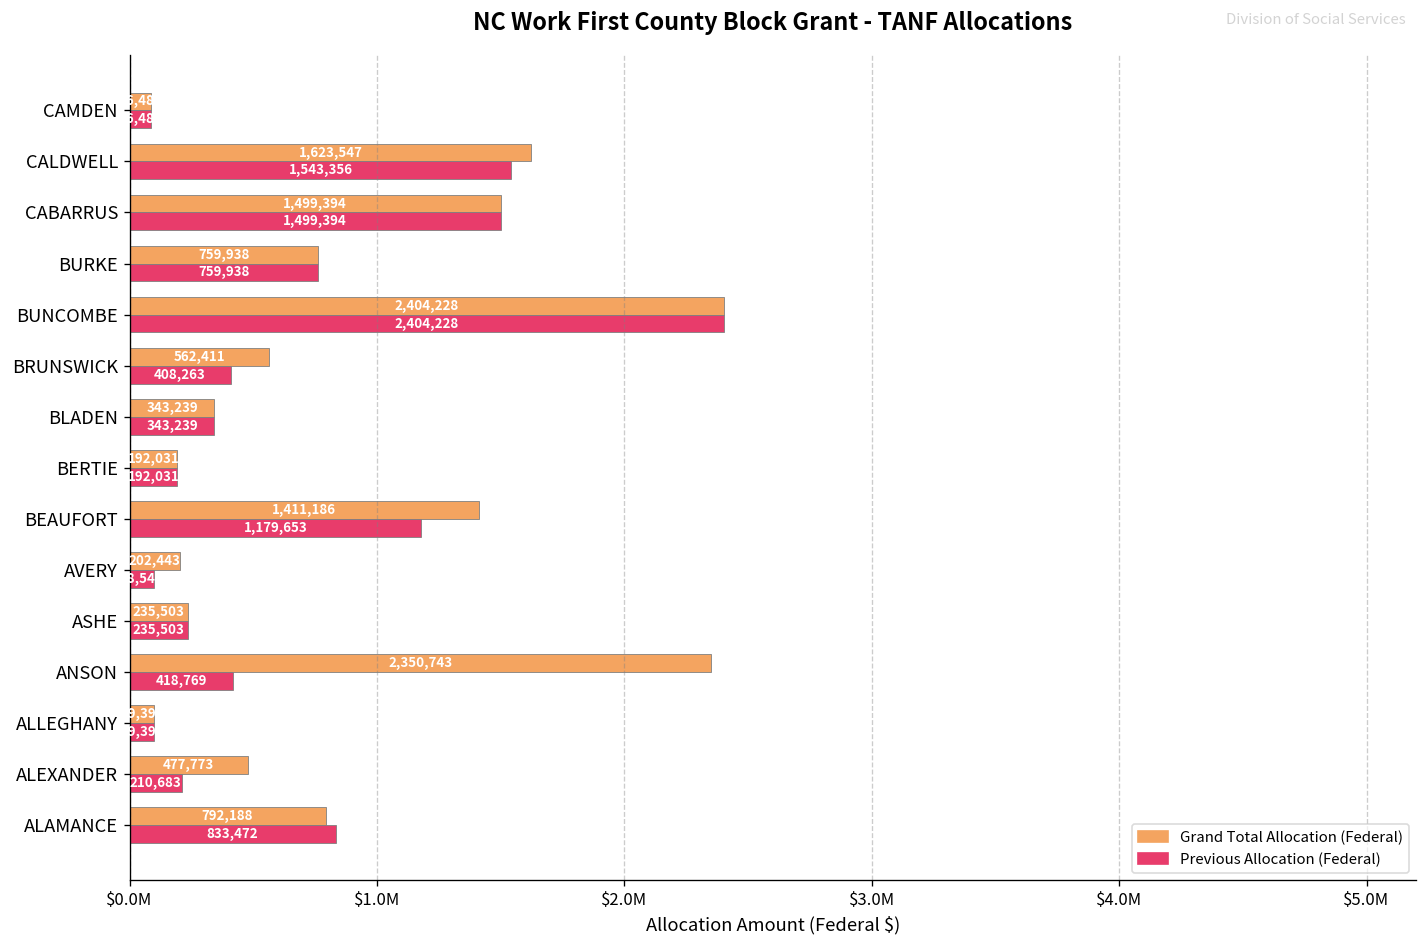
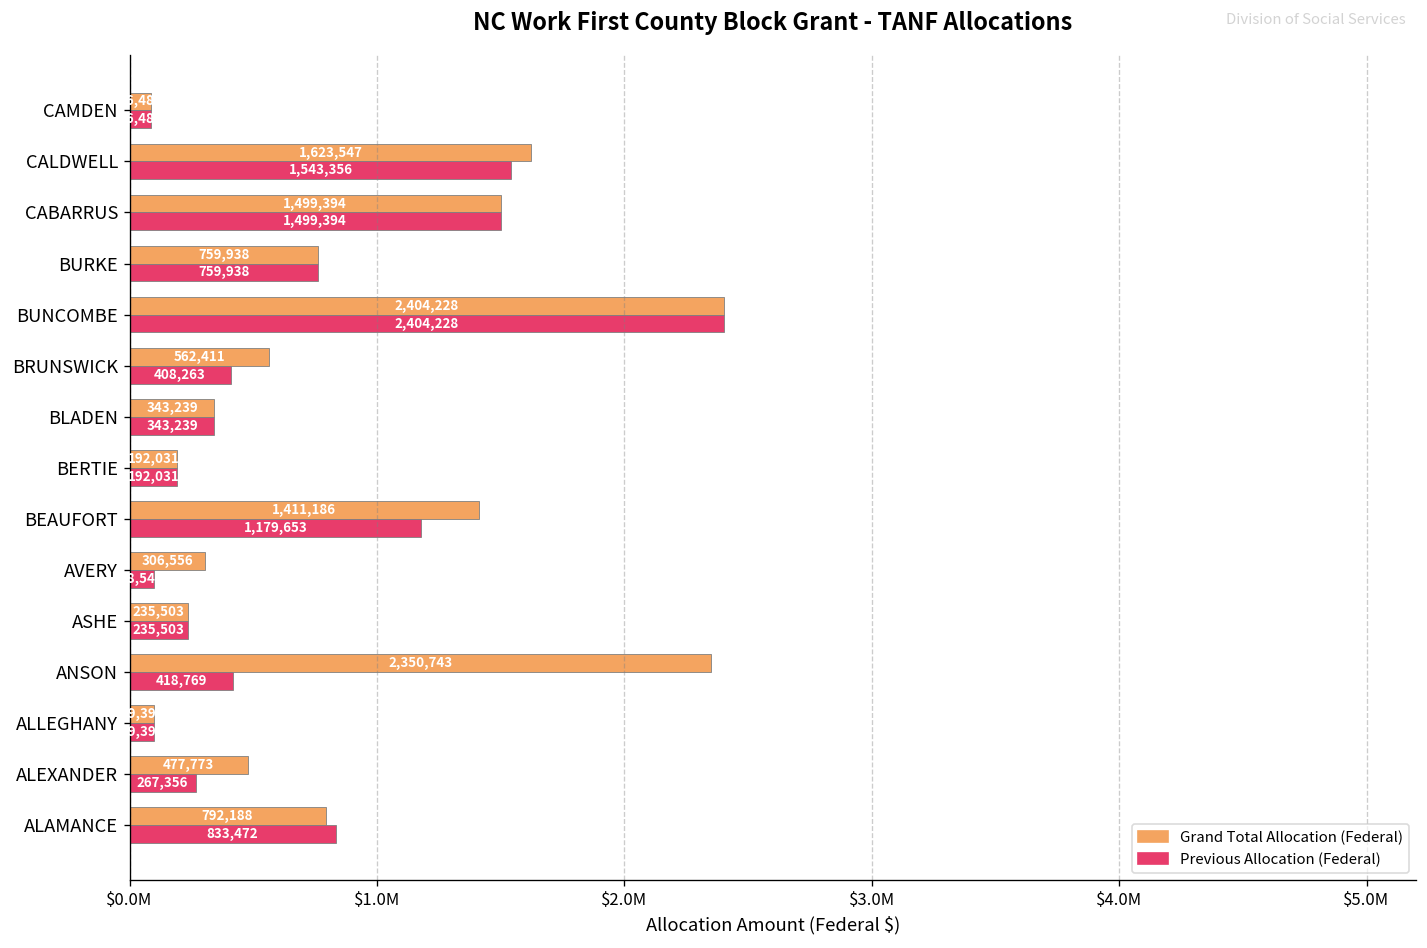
Grand Total Allocation (Federal), AVERY: 202,443 -> 306,556
Previous Allocation (Federal), ALEXANDER: 210,683 -> 267,356
